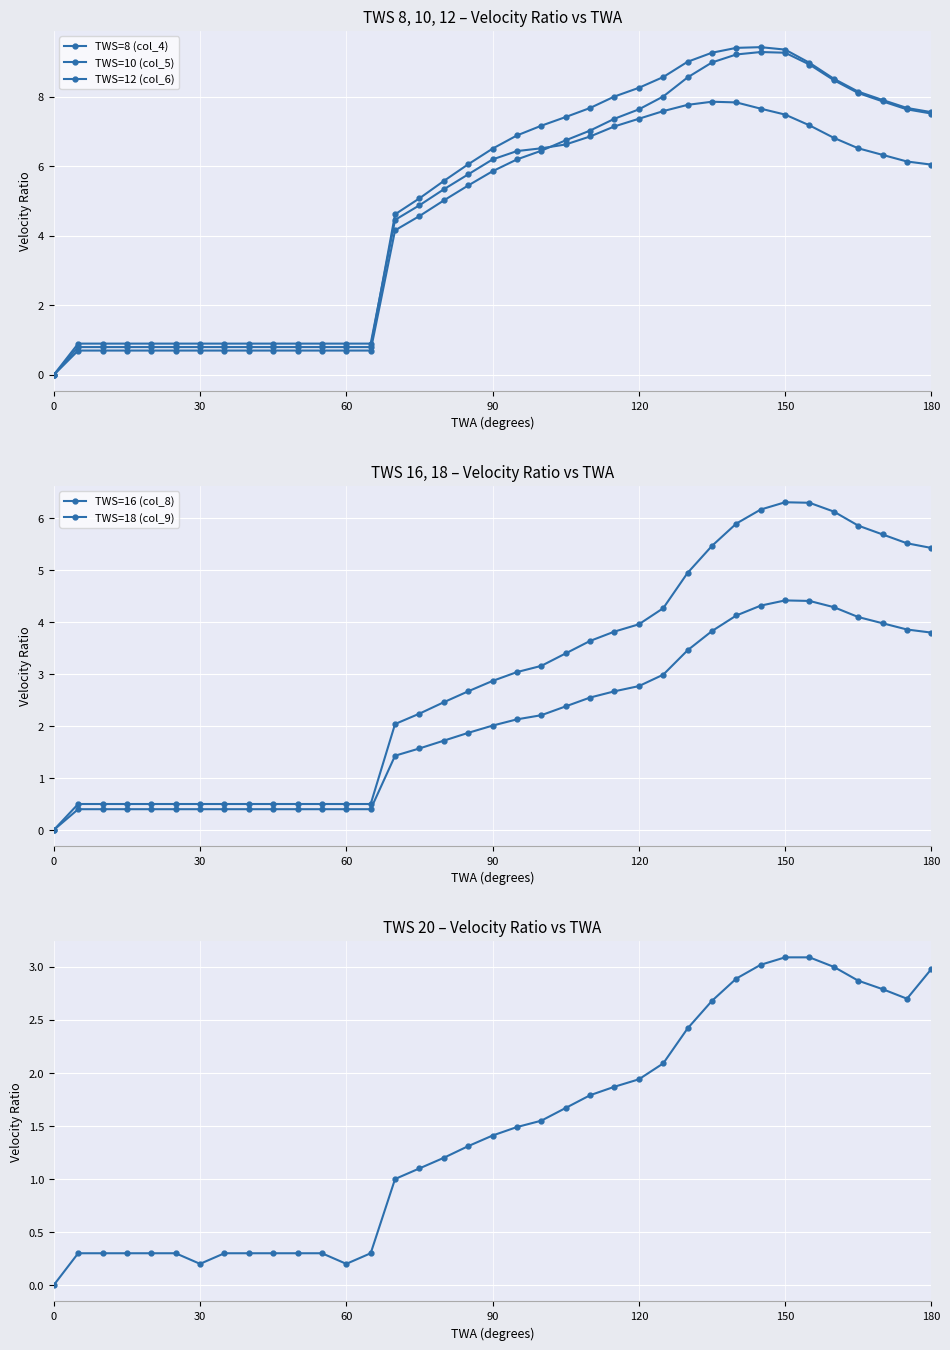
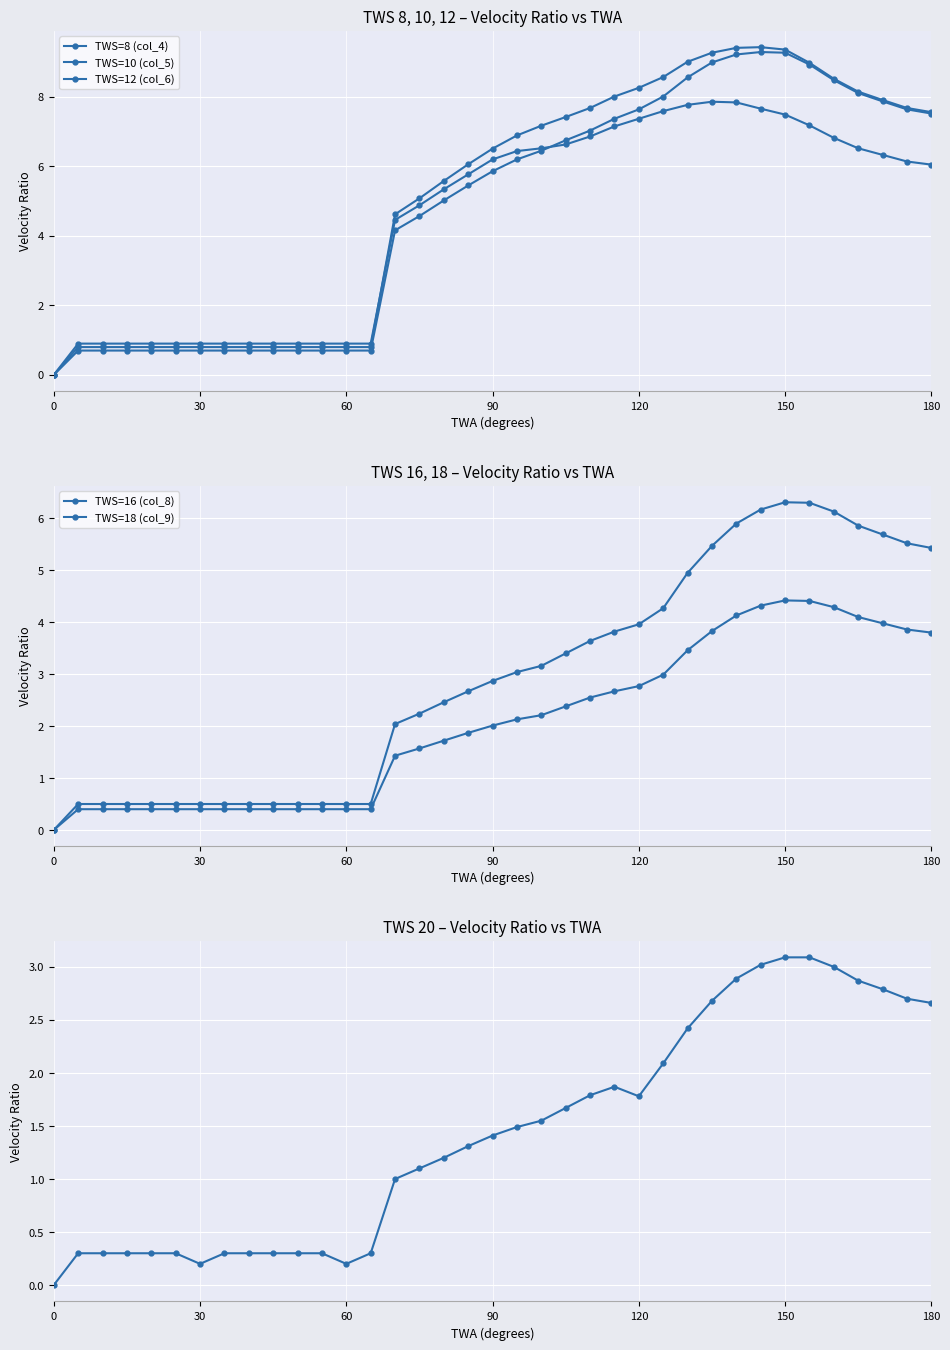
TWS 20 – Velocity Ratio vs TWA, 120: 1.94 -> 1.78
TWS 20 – Velocity Ratio vs TWA, 180: 2.98 -> 2.66
